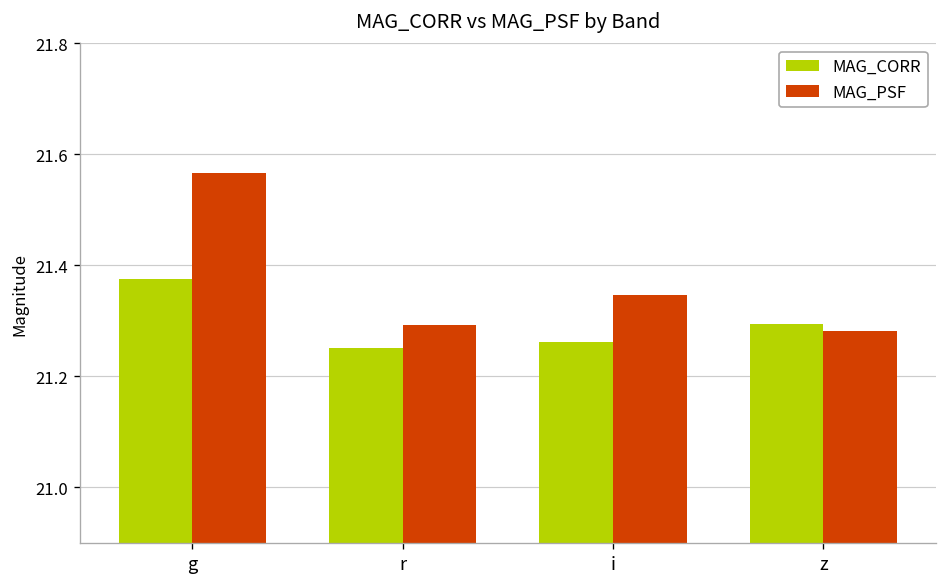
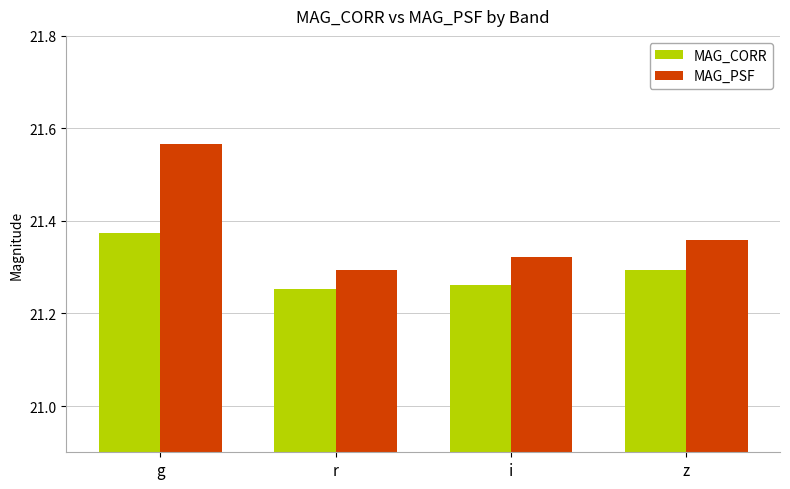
MAG_PSF, i: 21.35 -> 21.32
MAG_PSF, z: 21.28 -> 21.36
